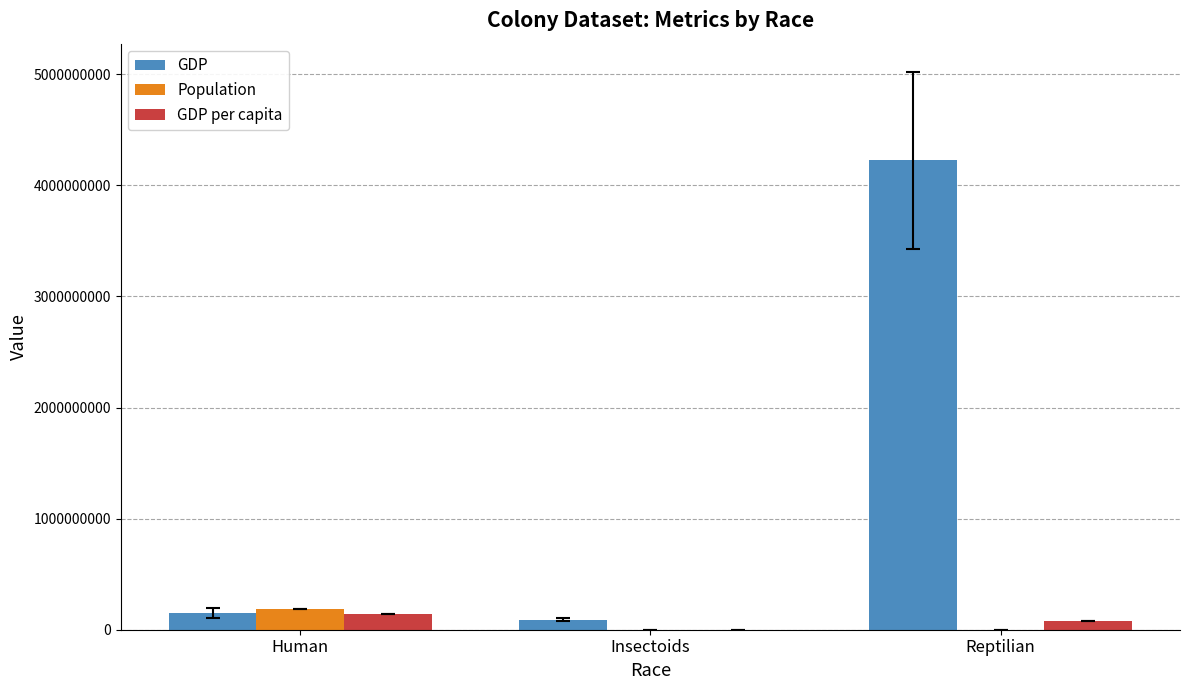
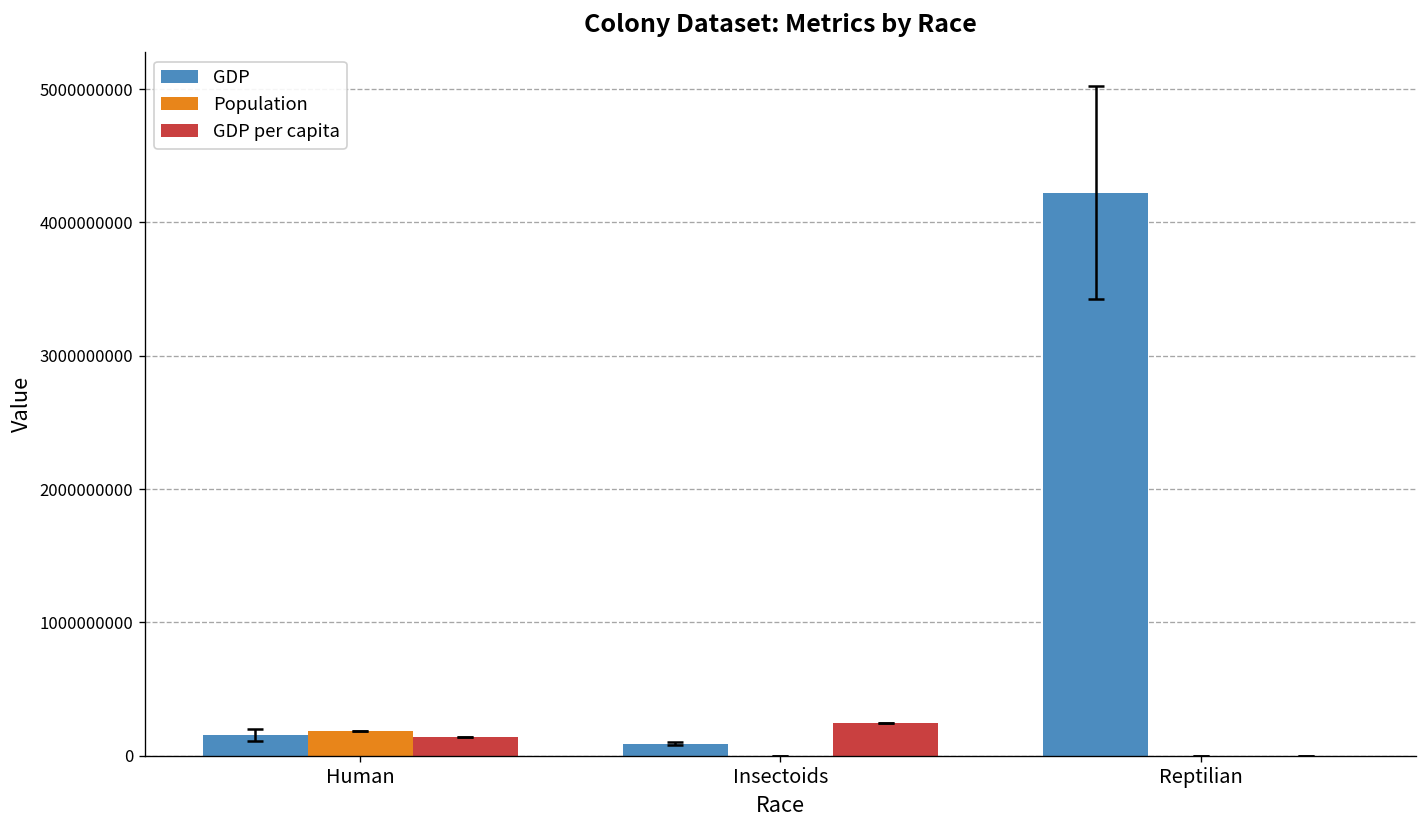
GDP per capita, Insectoids: 0 -> 240000000
GDP per capita, Reptilian: 80000000 -> 0
